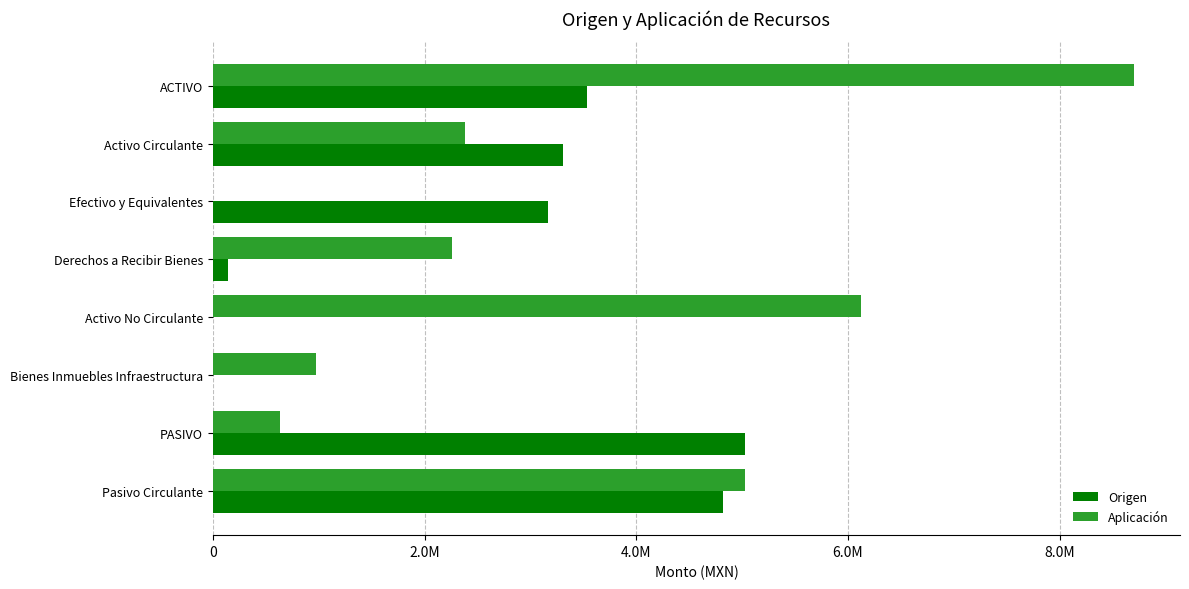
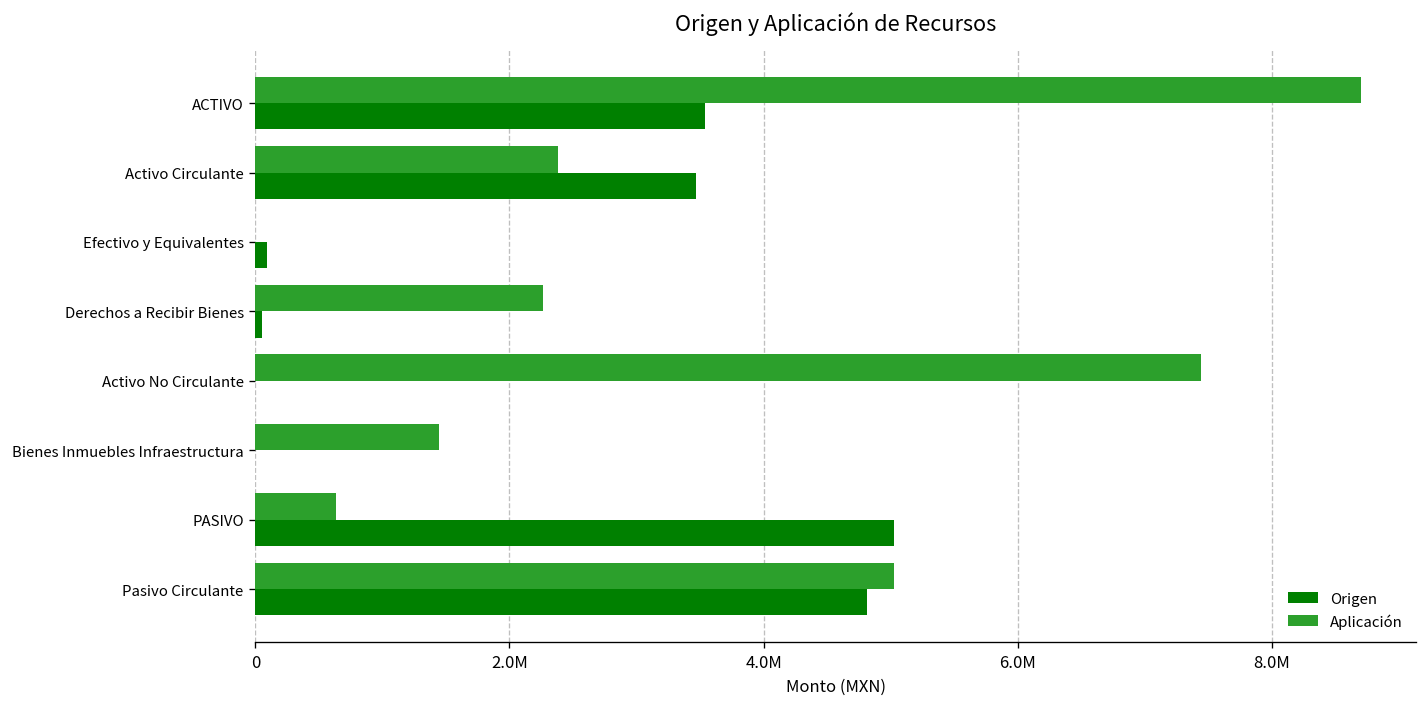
Origen, Activo Circulante: 3310000 -> 3470000
Origen, Efectivo y Equivalentes: 3170000 -> 100000
Origen, Derechos a Recibir Bienes: 140000 -> 50000
Aplicación, Activo No Circulante: 6130000 -> 7440000
Aplicación, Bienes Inmuebles Infraestructura: 980000 -> 1440000
